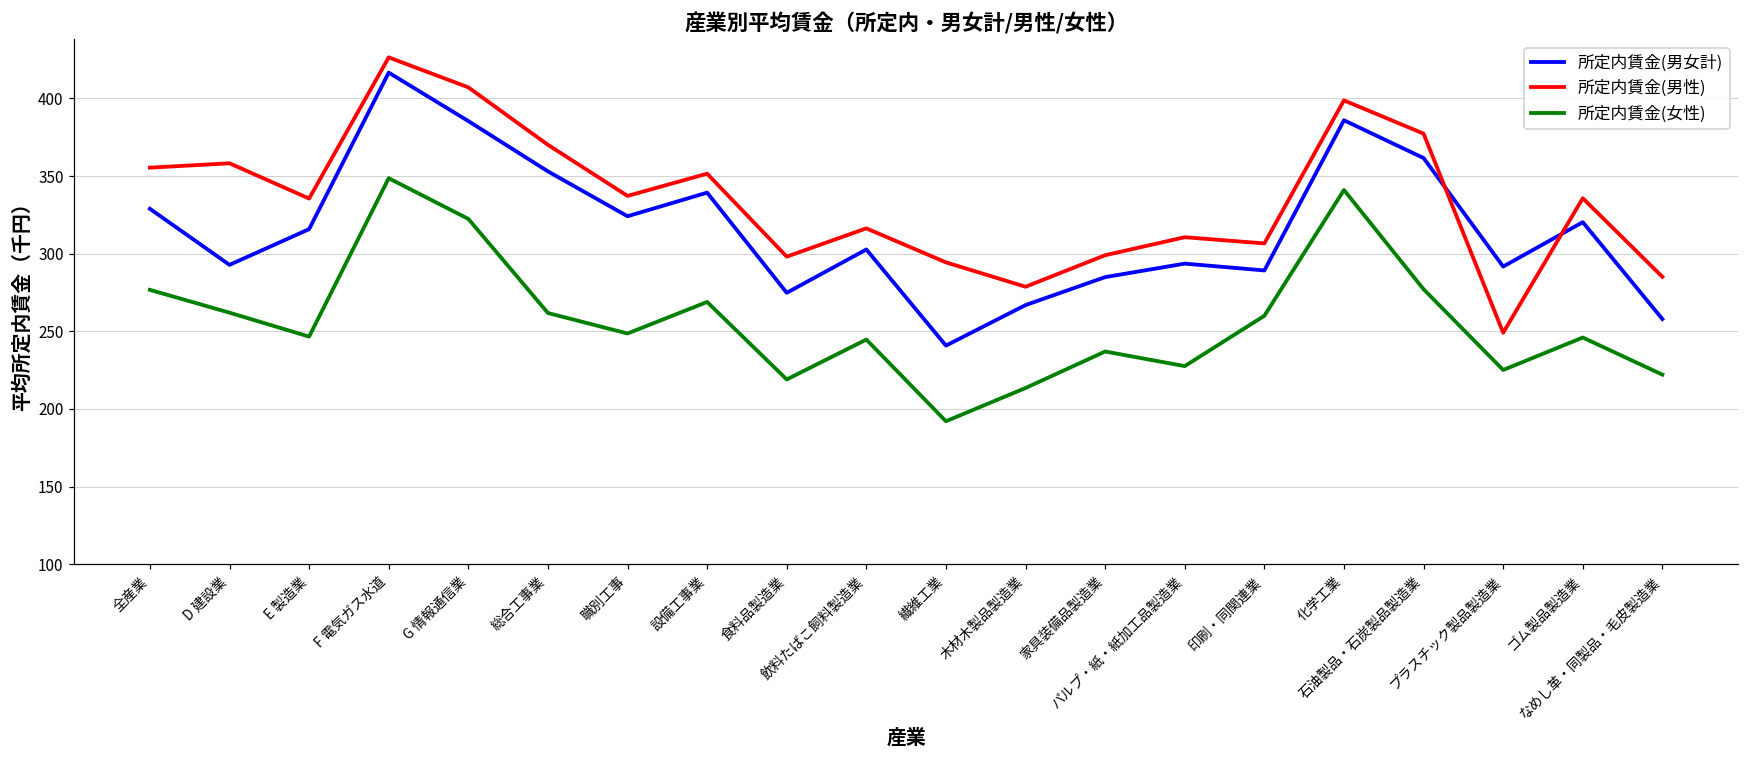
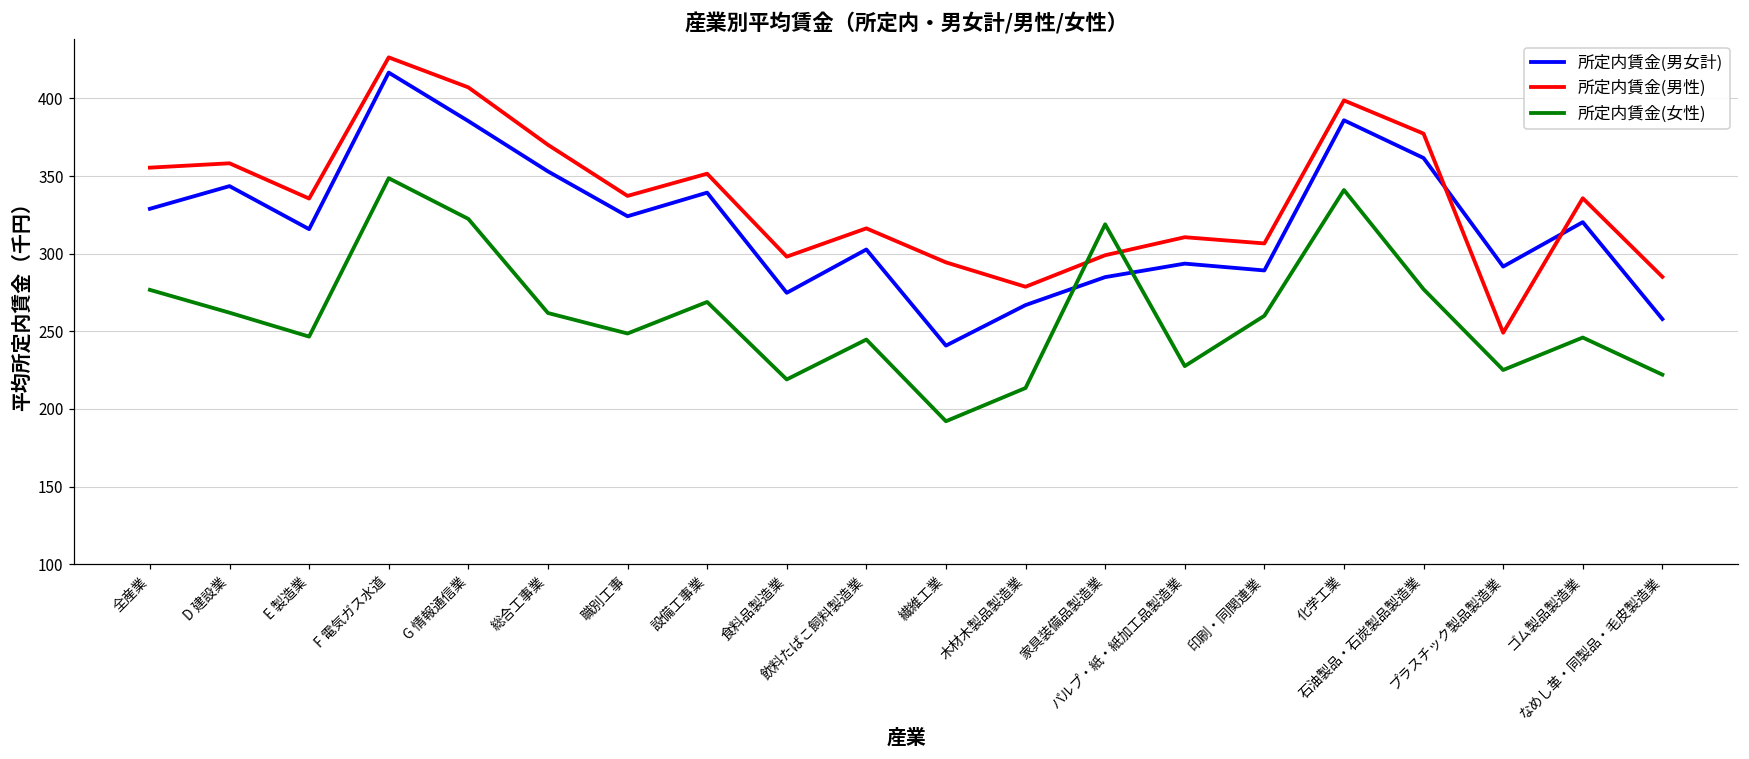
所定内賃金(男女計), D 建設業: 293 -> 344
所定内賃金(女性), 家具装備品製造業: 237 -> 319
